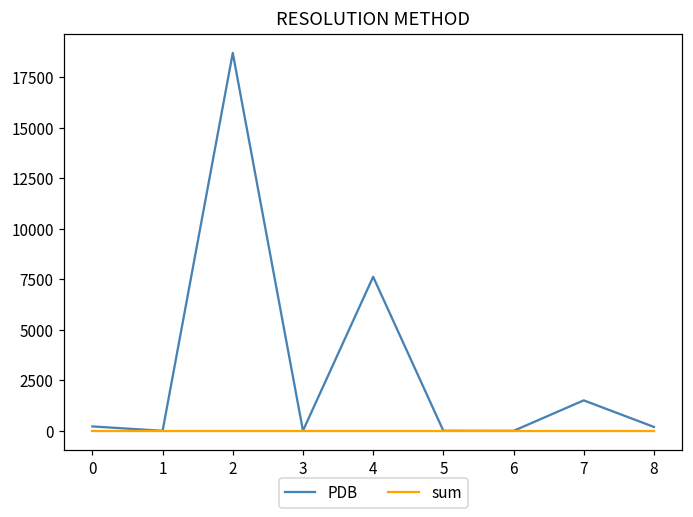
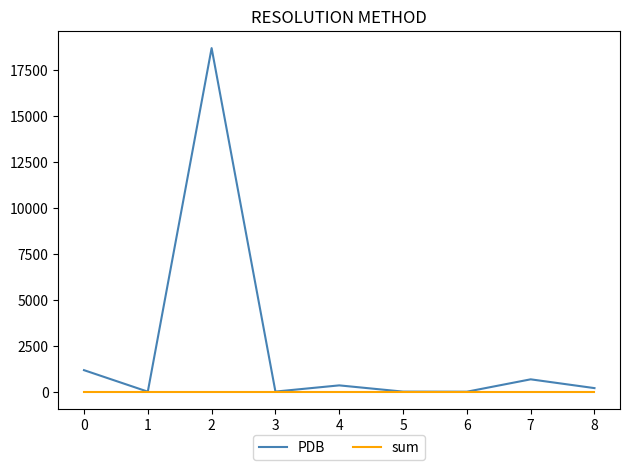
PDB, 0: 200 -> 1200
PDB, 4: 7600 -> 400
PDB, 7: 1500 -> 700
